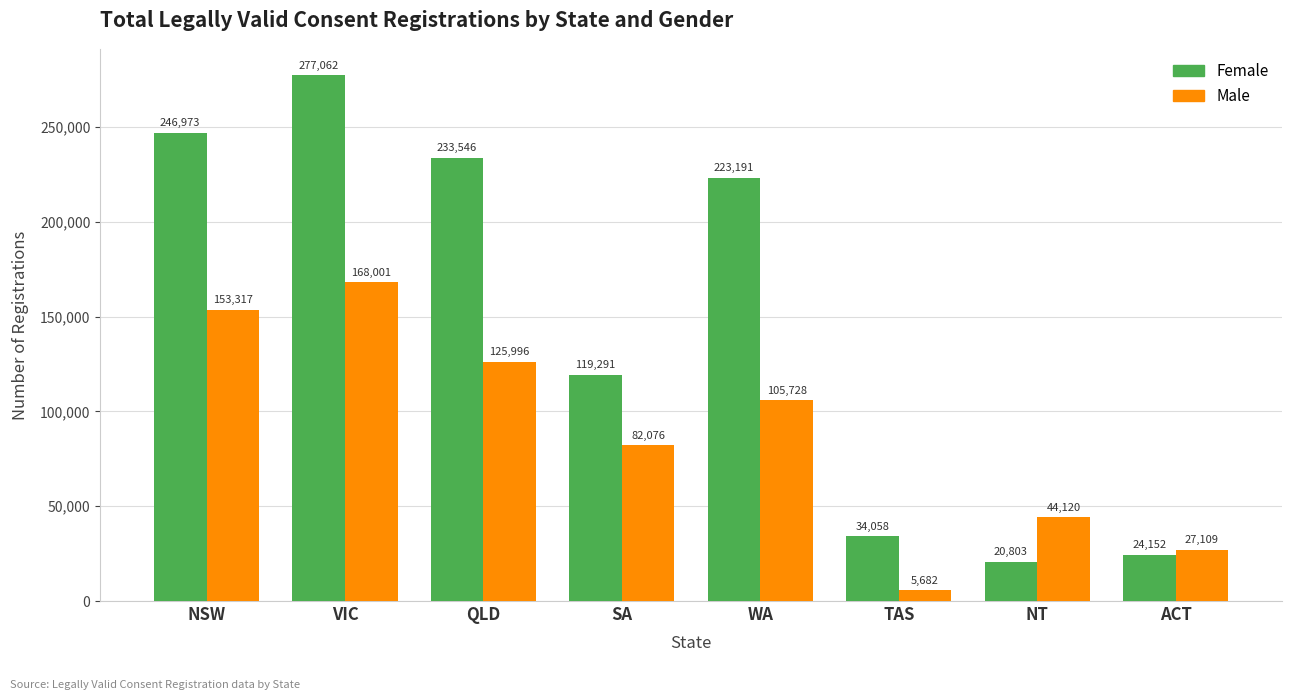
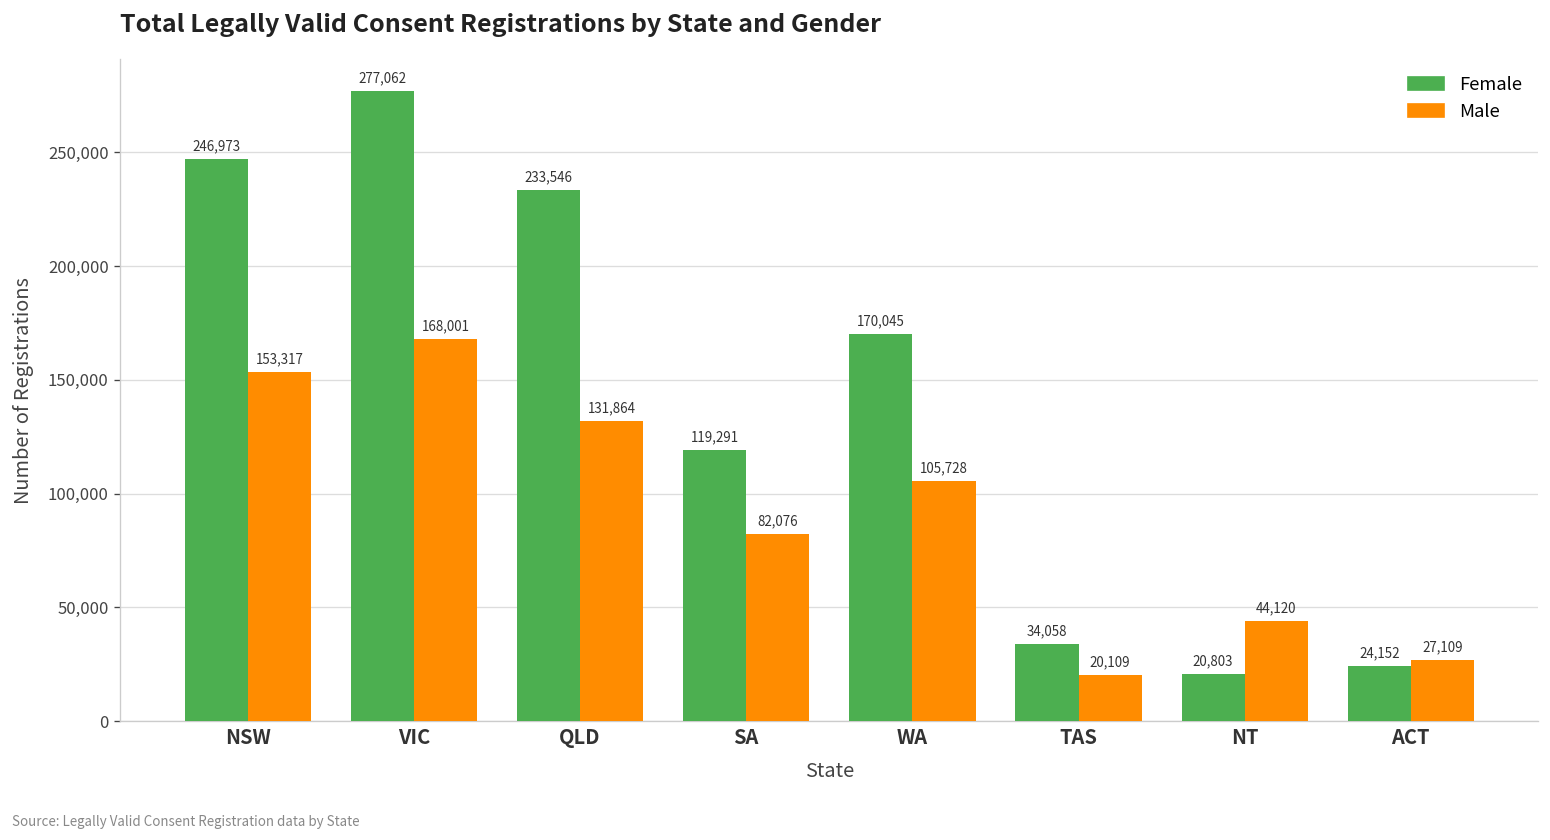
Male, QLD: 125,996 -> 131,864
Female, WA: 223,191 -> 170,045
Male, TAS: 5,682 -> 20,109
